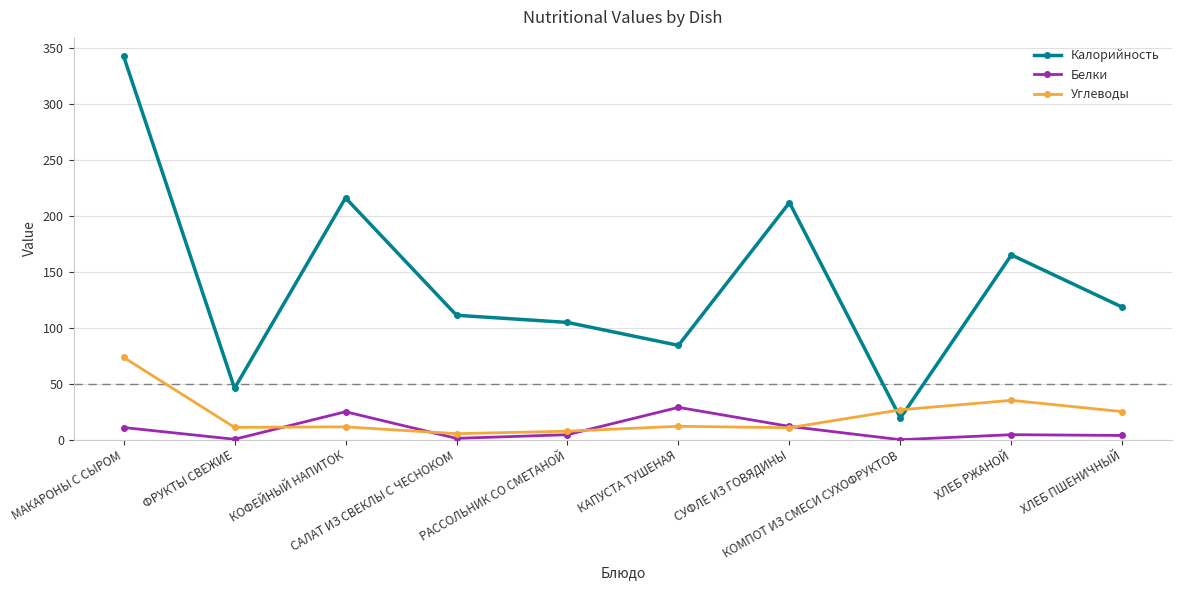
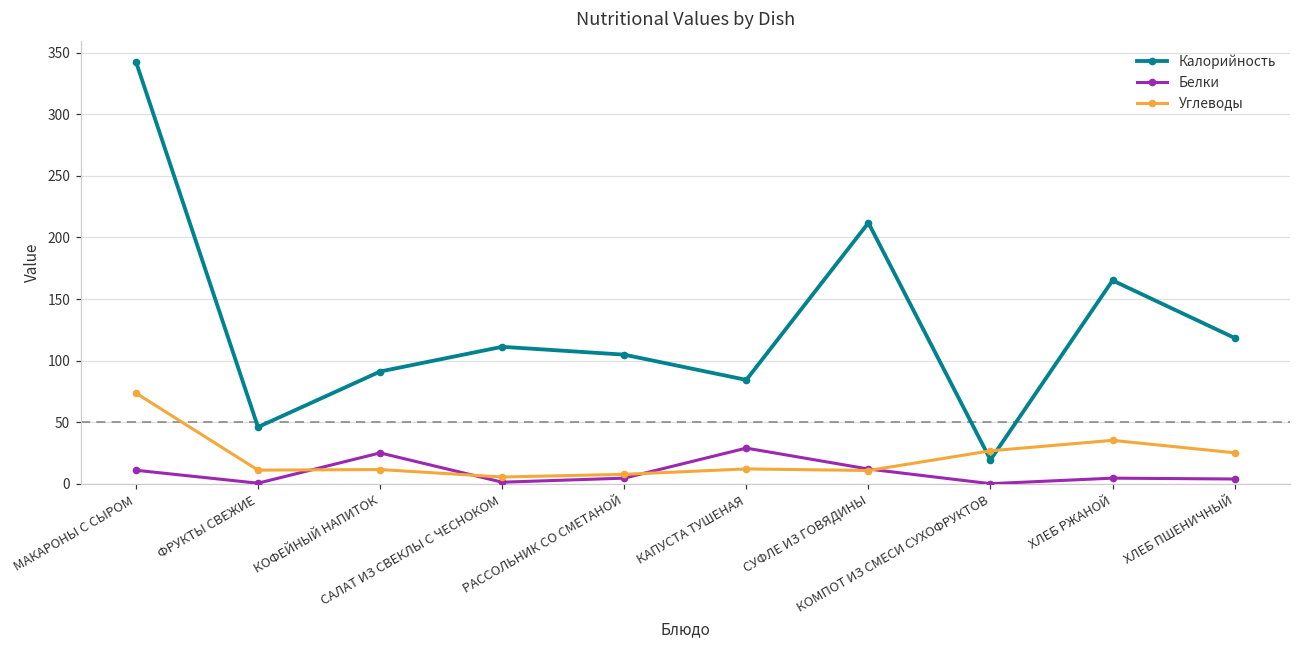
Калорийность, КОФЕЙНЫЙ НАПИТОК: 216 -> 91
